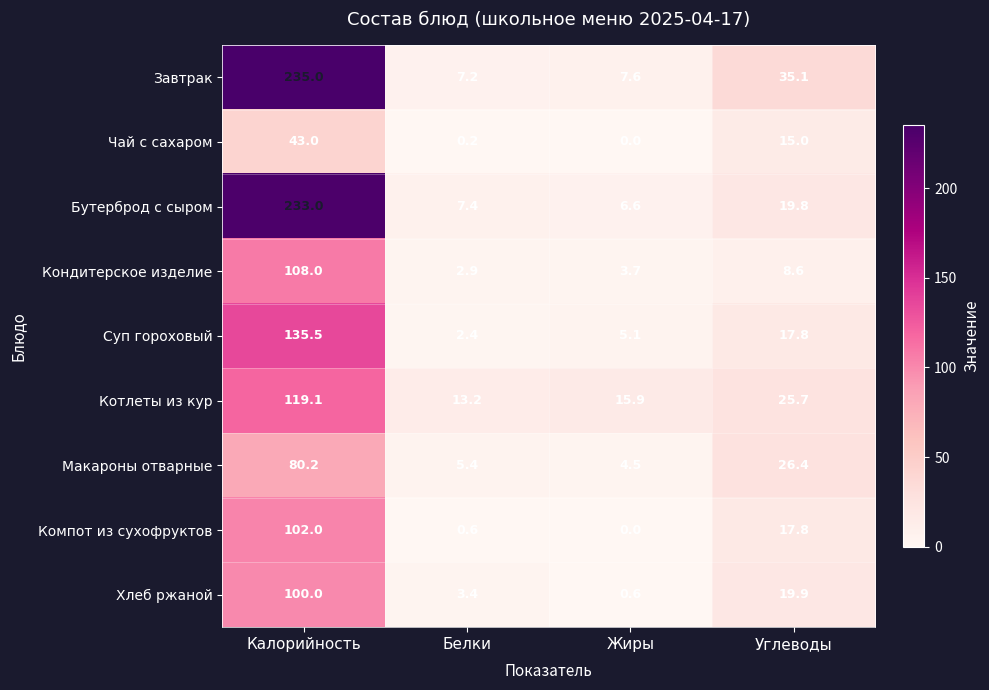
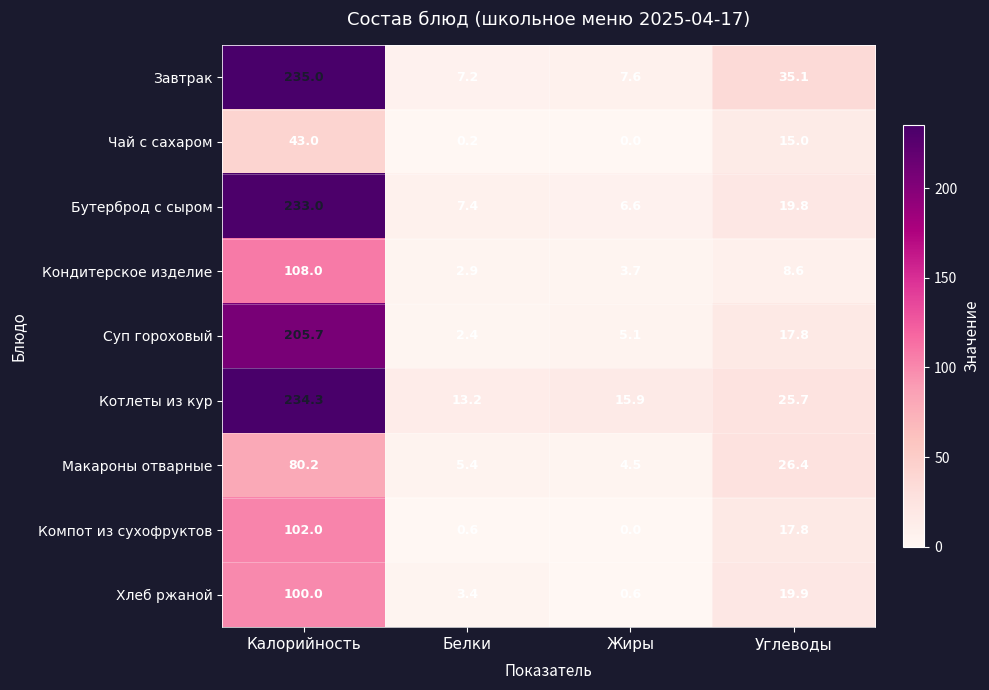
Суп гороховый, Калорийность: 135.5 -> 205.7
Котлеты из кур, Калорийность: 119.1 -> 234.3
